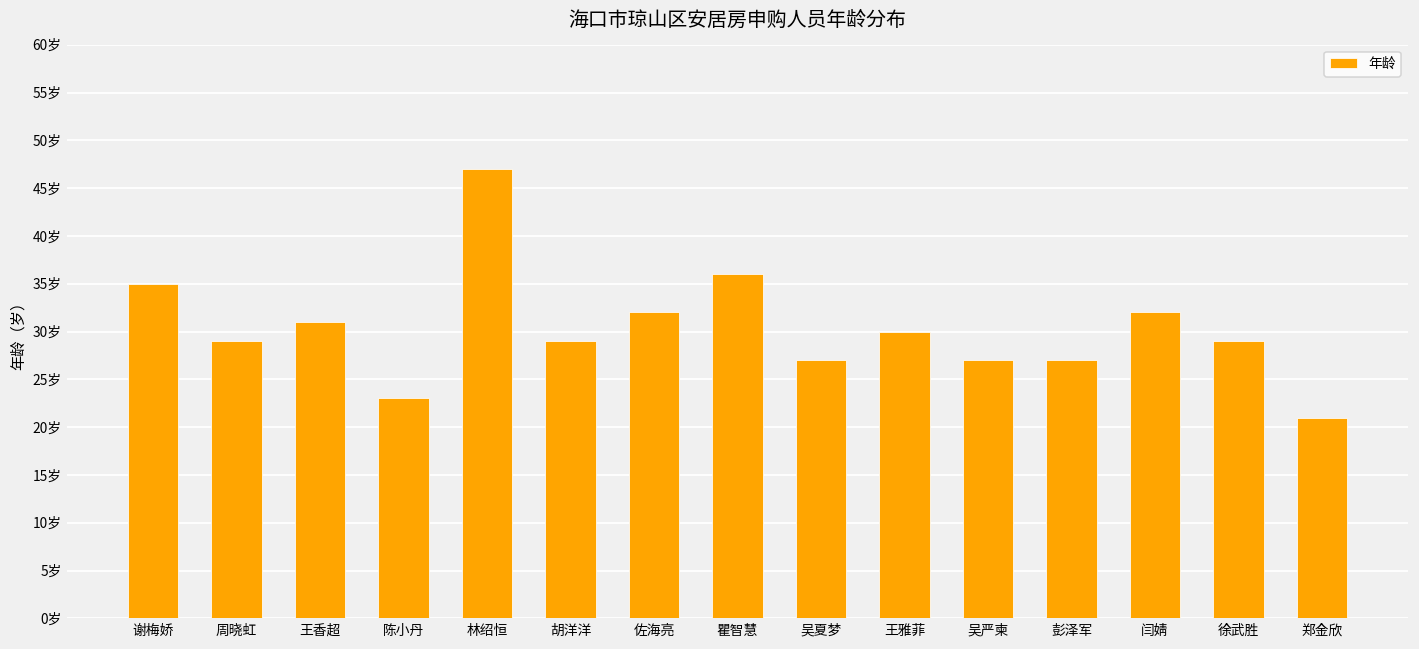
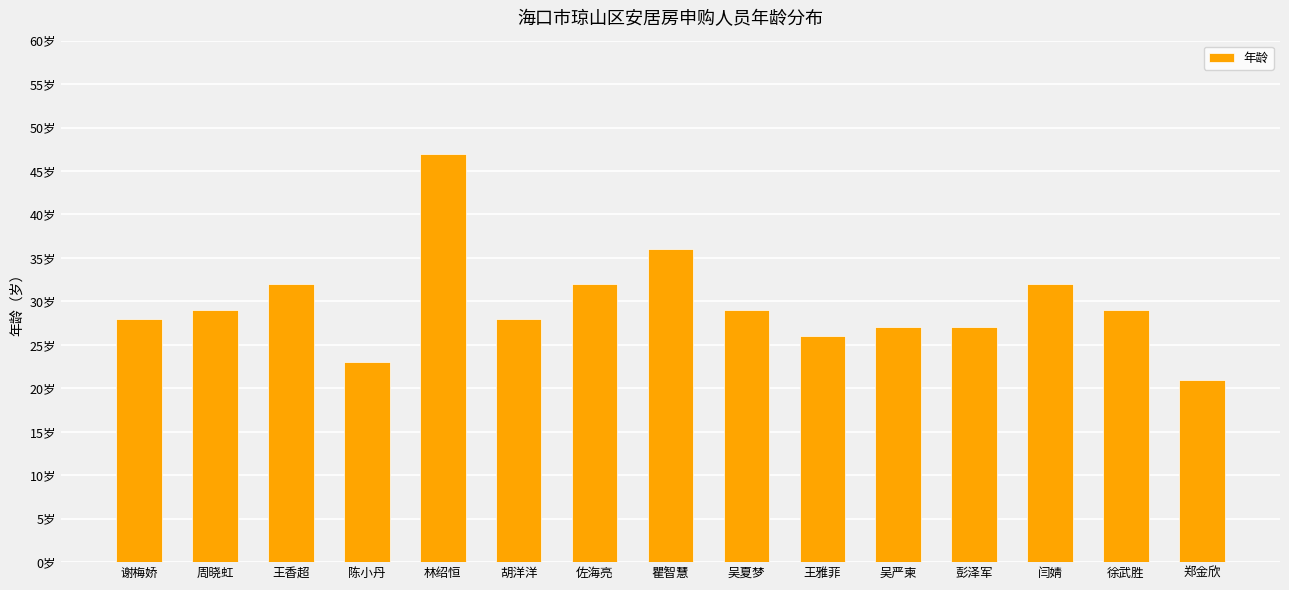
谢梅娇: 35岁 -> 28岁
王香超: 31岁 -> 32岁
胡洋洋: 29岁 -> 28岁
吴夏梦: 27岁 -> 29岁
王雅菲: 30岁 -> 26岁
